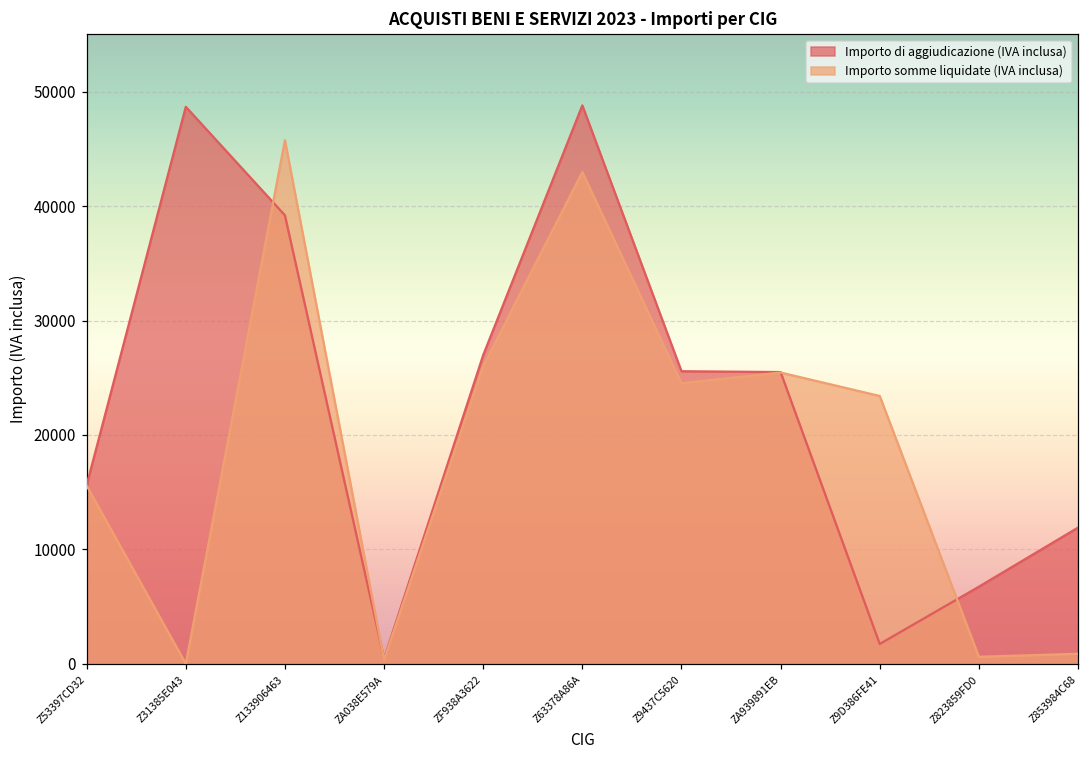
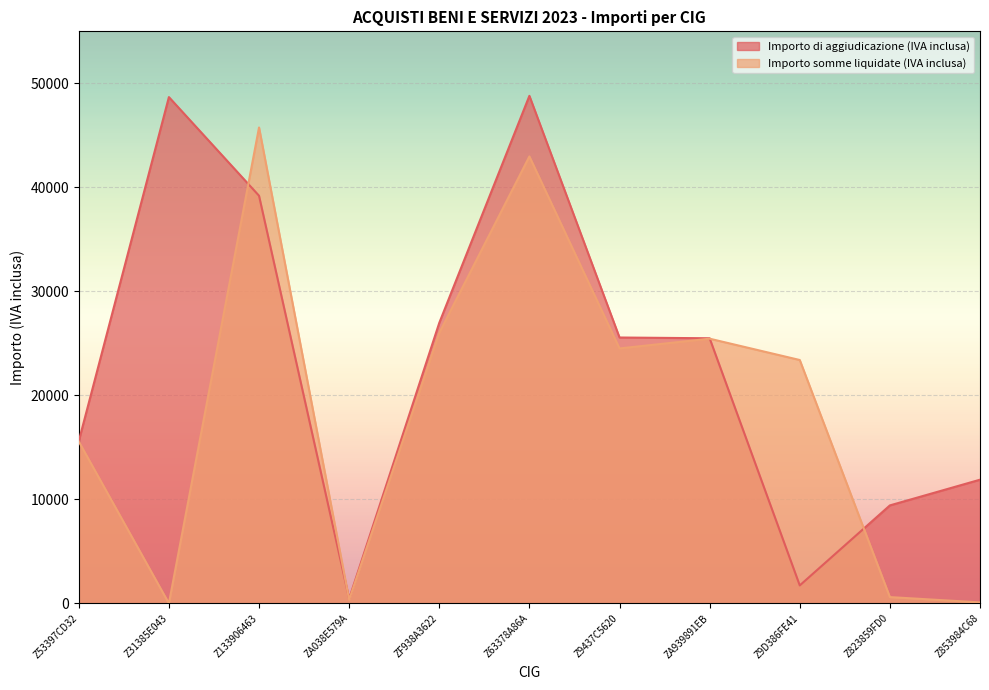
Importo di aggiudicazione (IVA inclusa), Z823859FD0: 6700 -> 9400
Importo somme liquidate (IVA inclusa), Z853984C68: 900 -> 100
